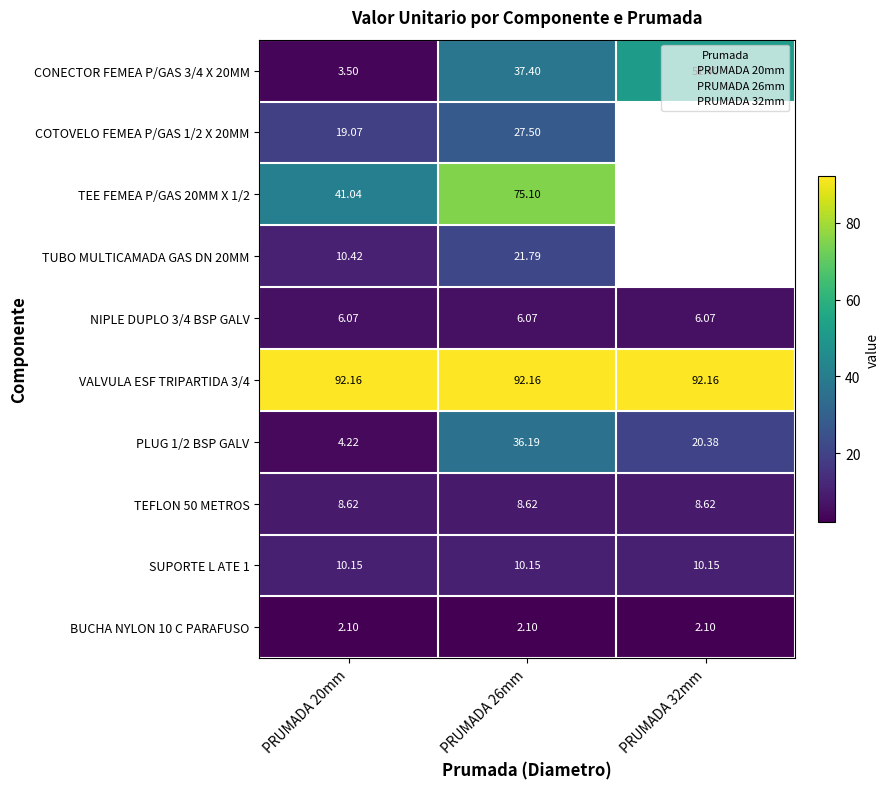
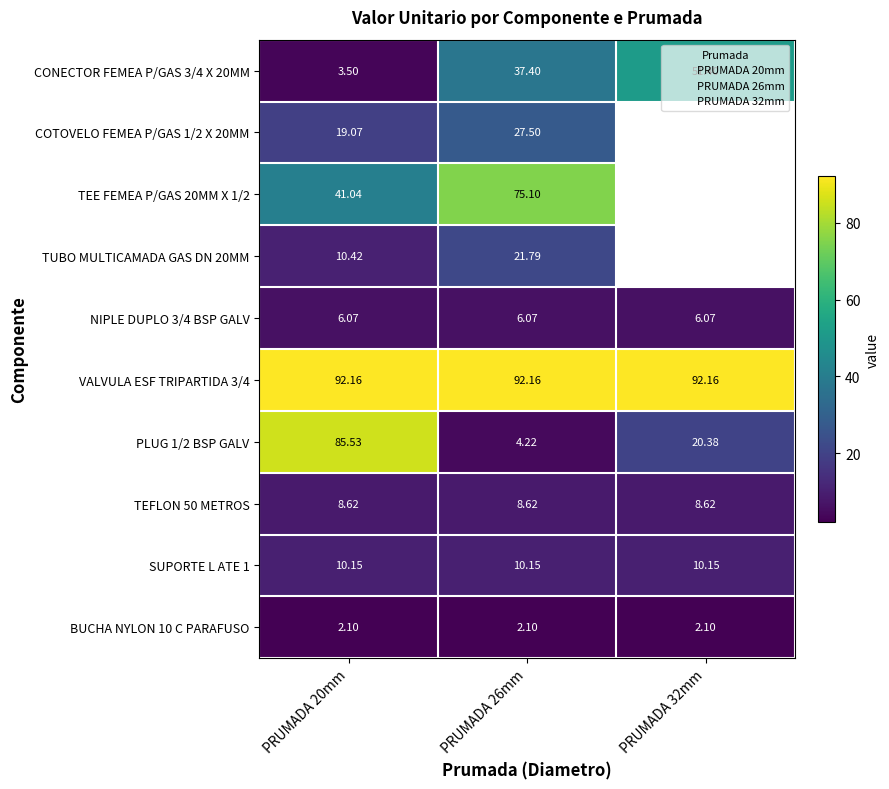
PLUG 1/2 BSP GALV, PRUMADA 20mm: 4.22 -> 85.53
PLUG 1/2 BSP GALV, PRUMADA 26mm: 36.19 -> 4.22
